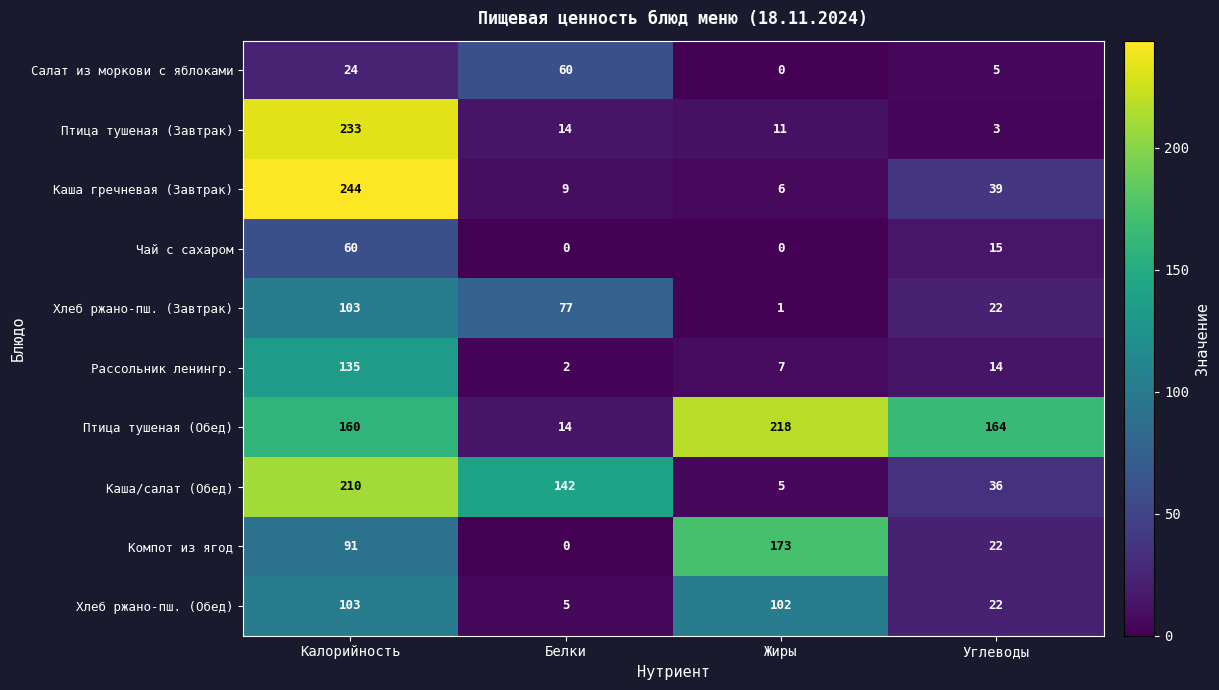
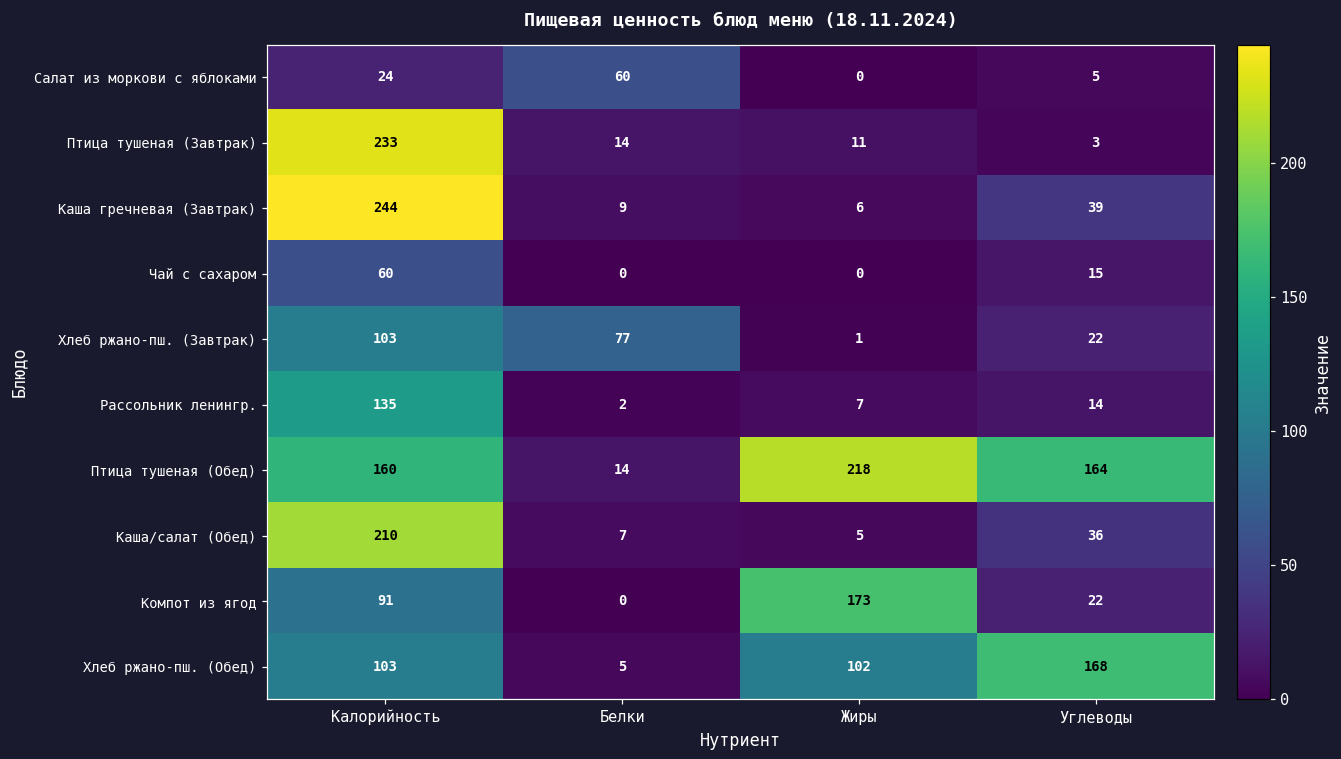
Каша/салат (Обед), Белки: 142 -> 7
Хлеб ржано-пш. (Обед), Углеводы: 22 -> 168
